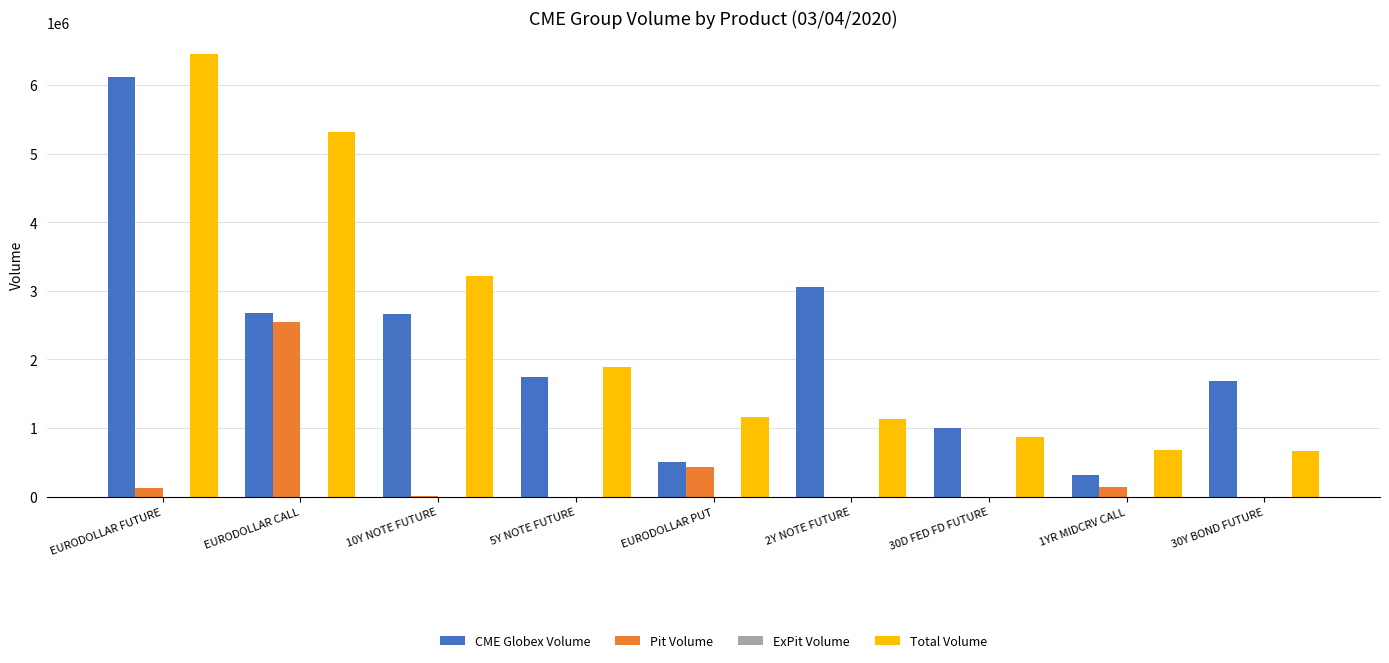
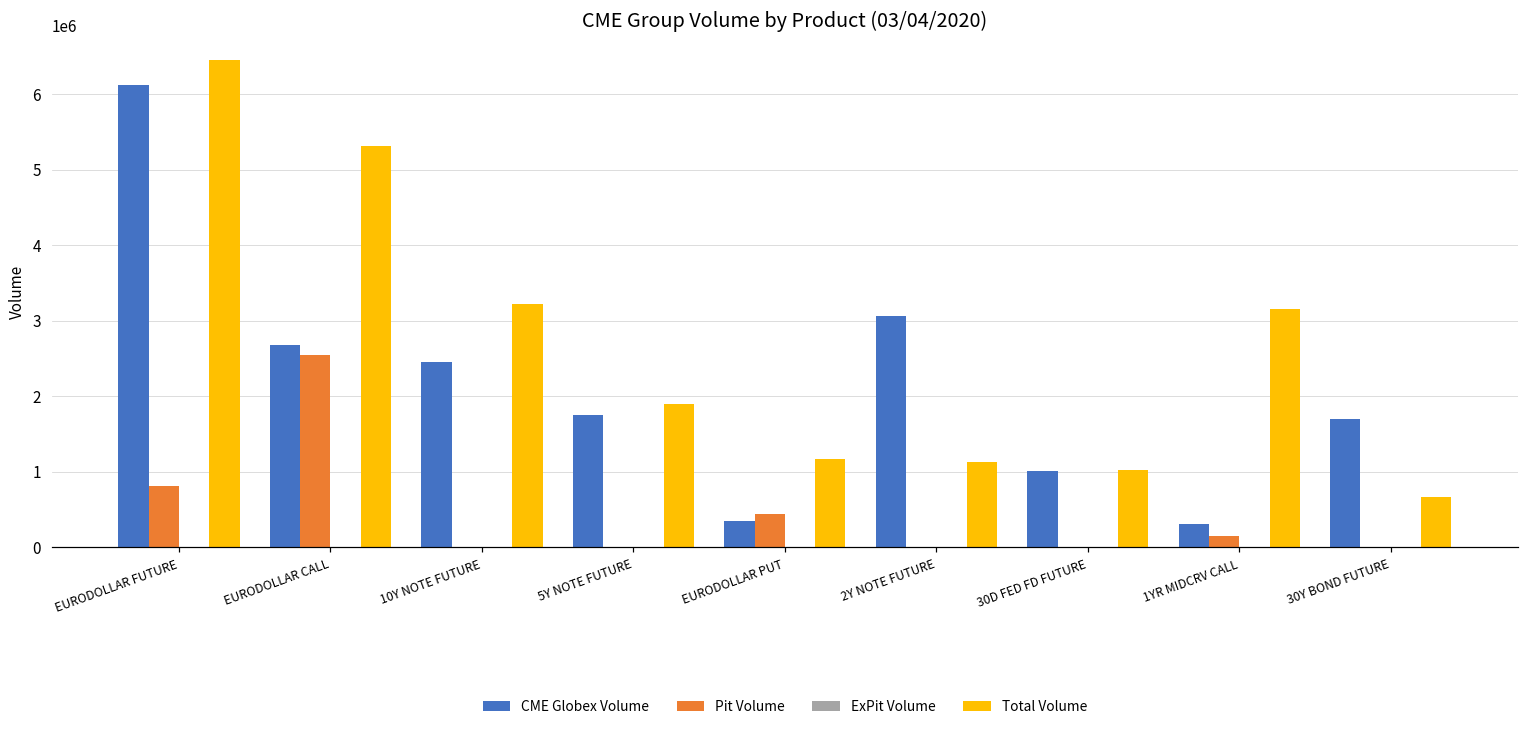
Pit Volume, EURODOLLAR FUTURE: 100000 -> 800000
CME Globex Volume, 10Y NOTE FUTURE: 2700000 -> 2500000
CME Globex Volume, EURODOLLAR PUT: 500000 -> 300000
Total Volume, 30D FED FD FUTURE: 900000 -> 1000000
Total Volume, 1YR MIDCRV CALL: 700000 -> 3200000
